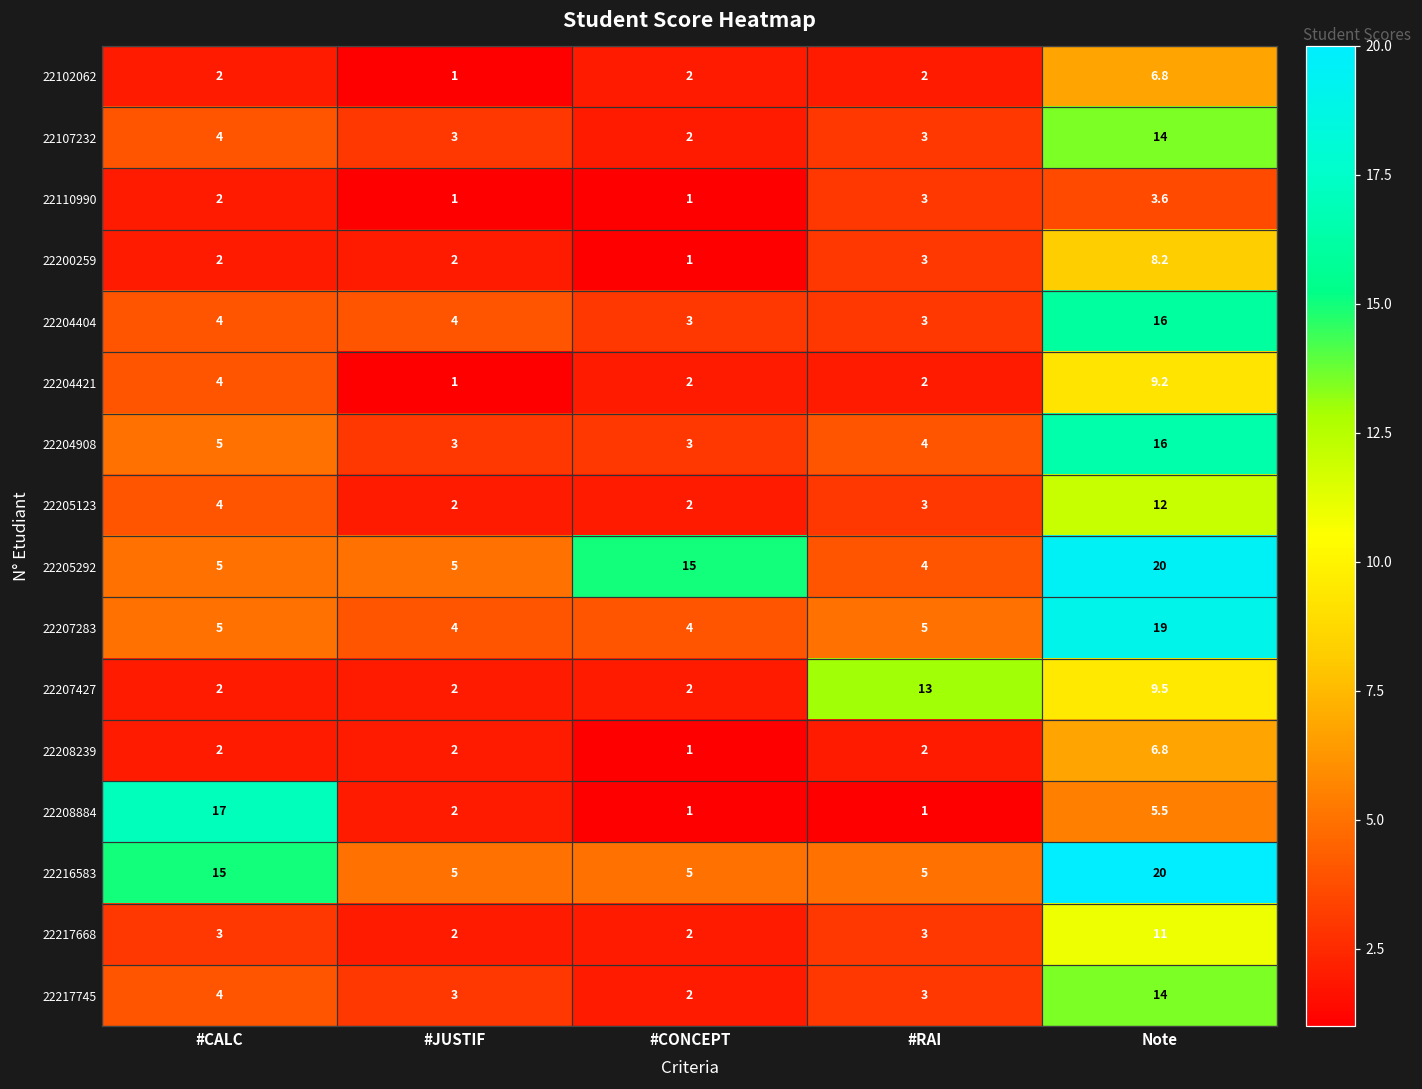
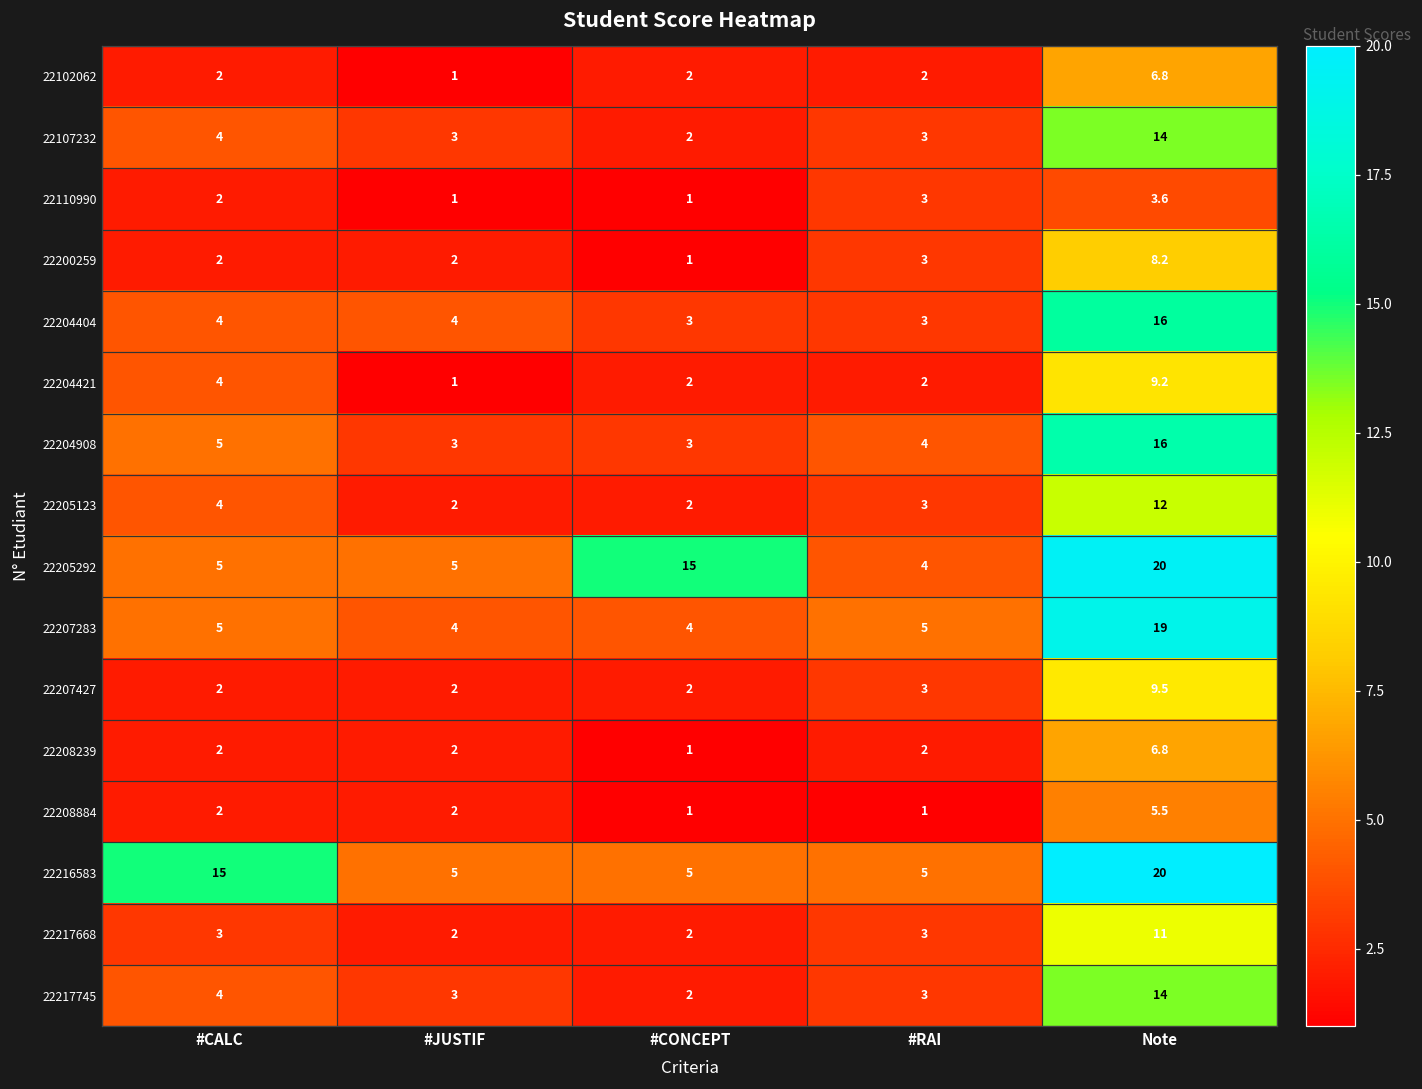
22207427, #RAI: 13 -> 3
22208884, #CALC: 17 -> 2
